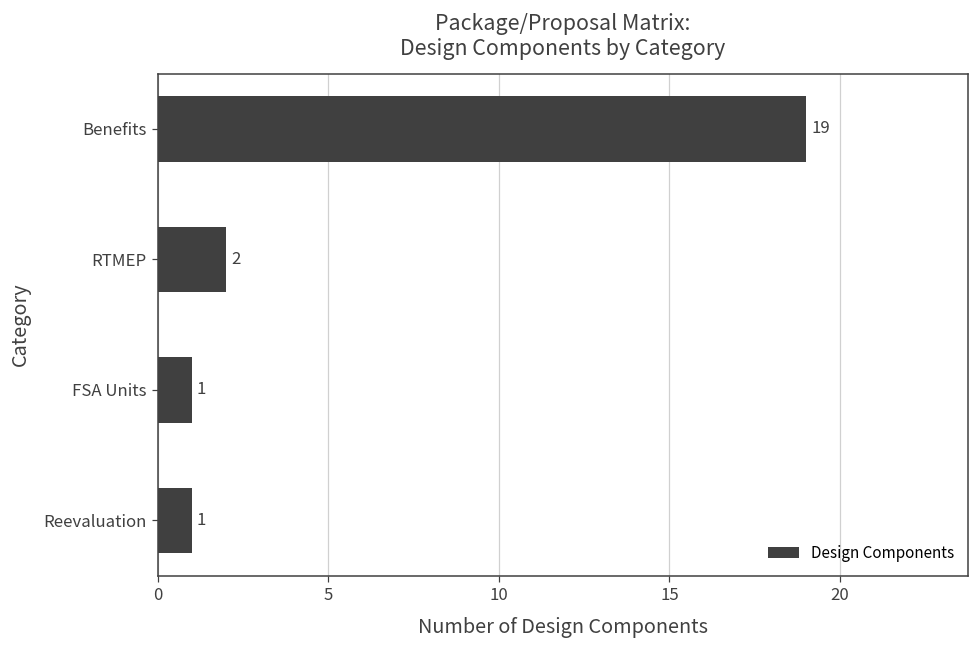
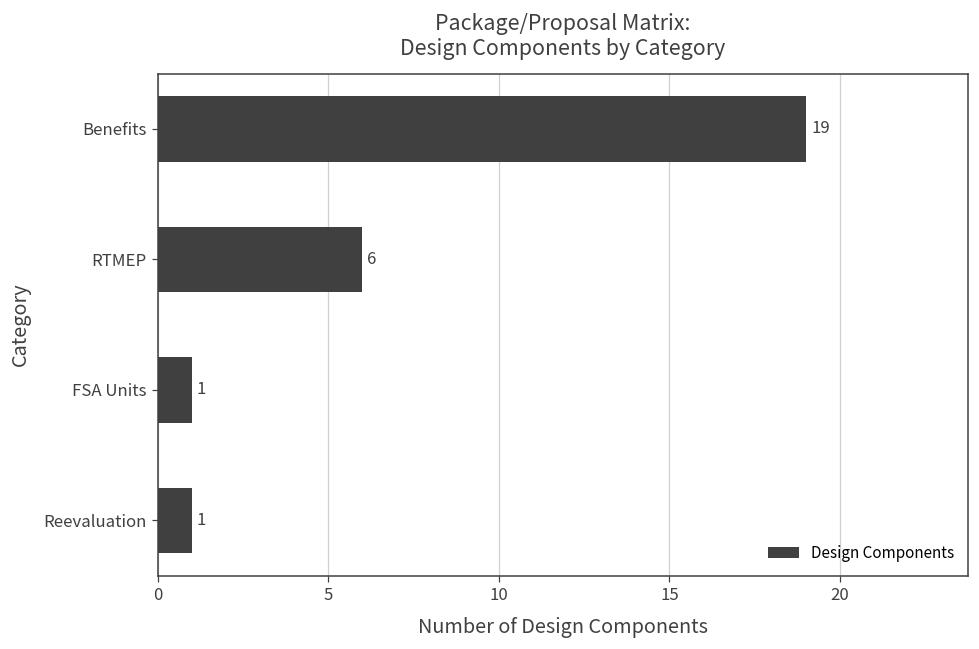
RTMEP: 2 -> 6
